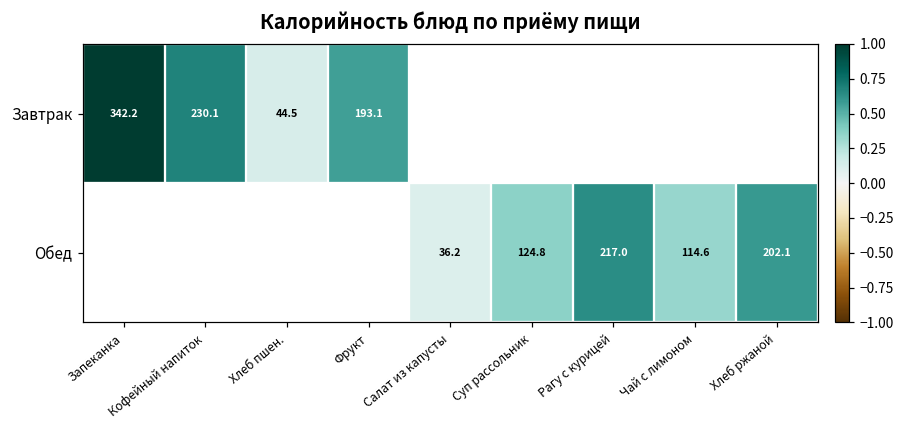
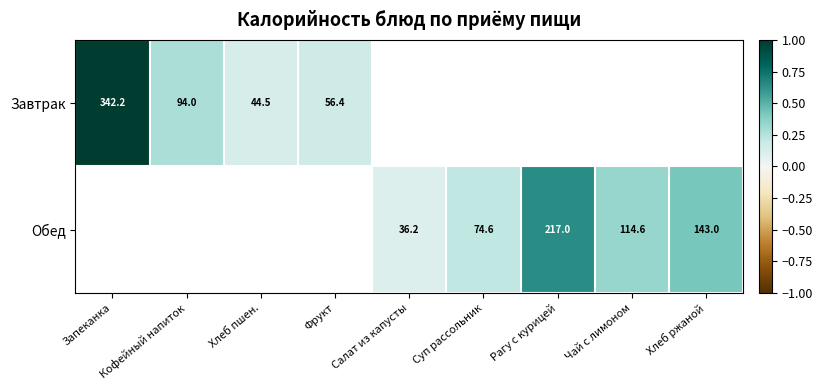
Завтрак, Кофейный напиток: 230.1 -> 94.0
Завтрак, Фрукт: 193.1 -> 56.4
Обед, Суп рассольник: 124.8 -> 74.6
Обед, Хлеб ржаной: 202.1 -> 143.0
